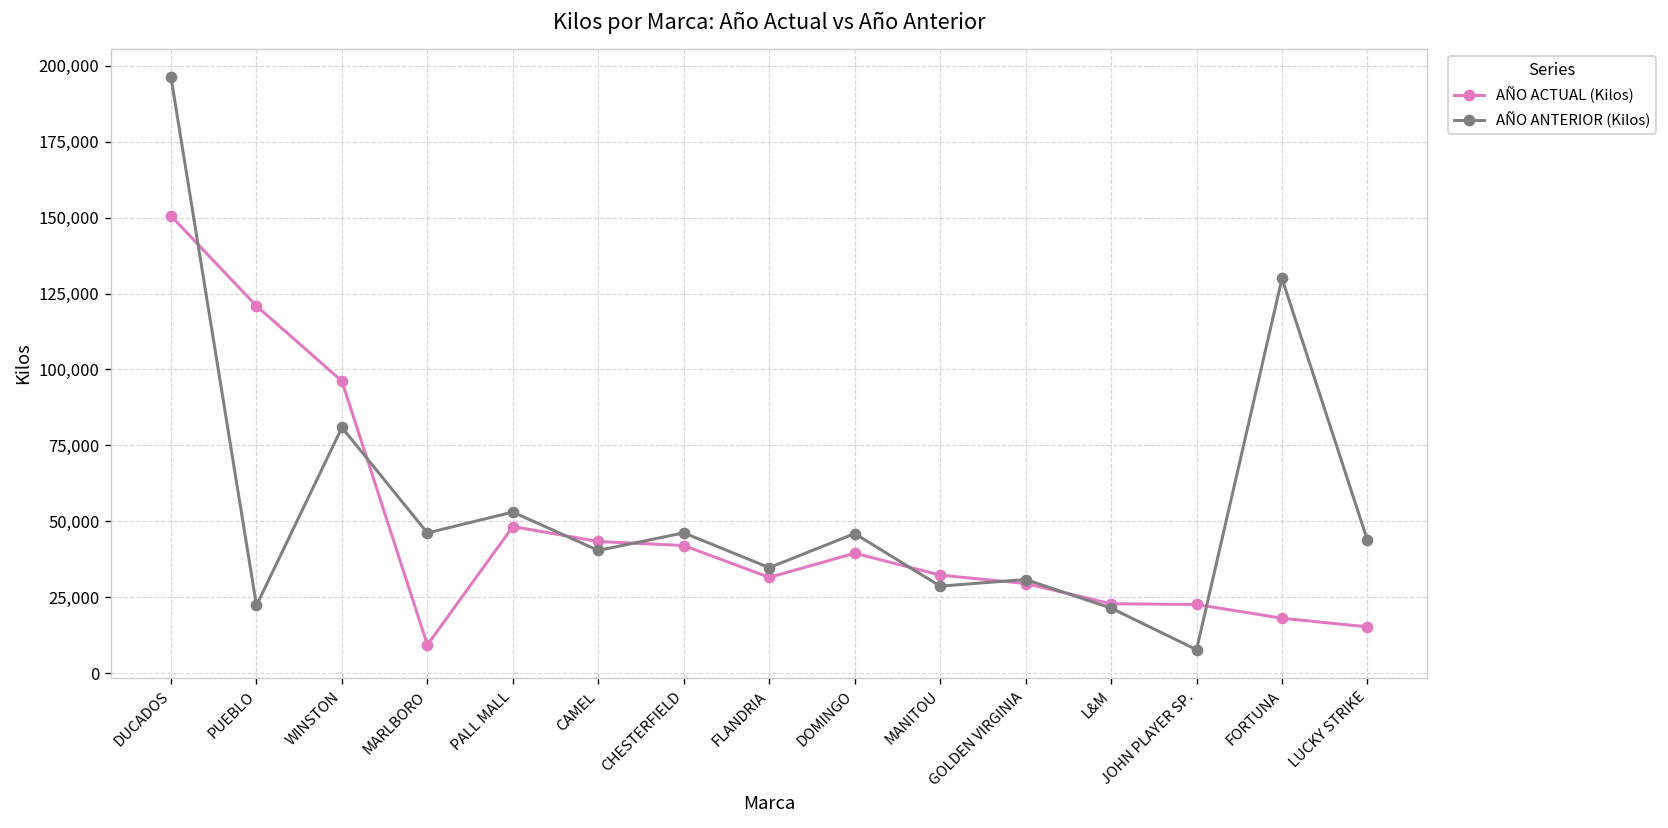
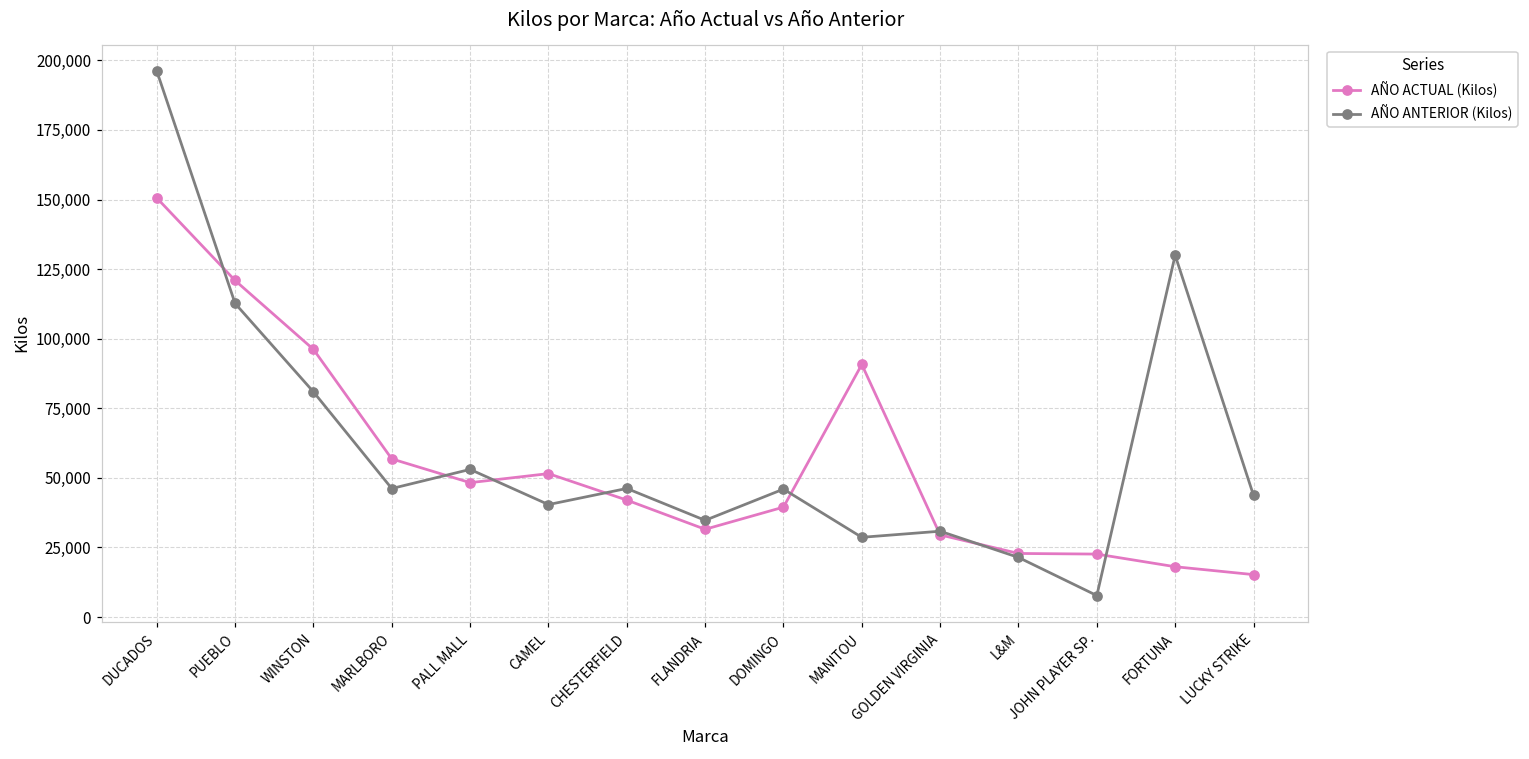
AÑO ANTERIOR (Kilos), PUEBLO: 22,000 -> 113,000
AÑO ACTUAL (Kilos), MARLBORO: 9,000 -> 57,000
AÑO ACTUAL (Kilos), CAMEL: 43,000 -> 52,000
AÑO ACTUAL (Kilos), MANITOU: 32,000 -> 91,000
